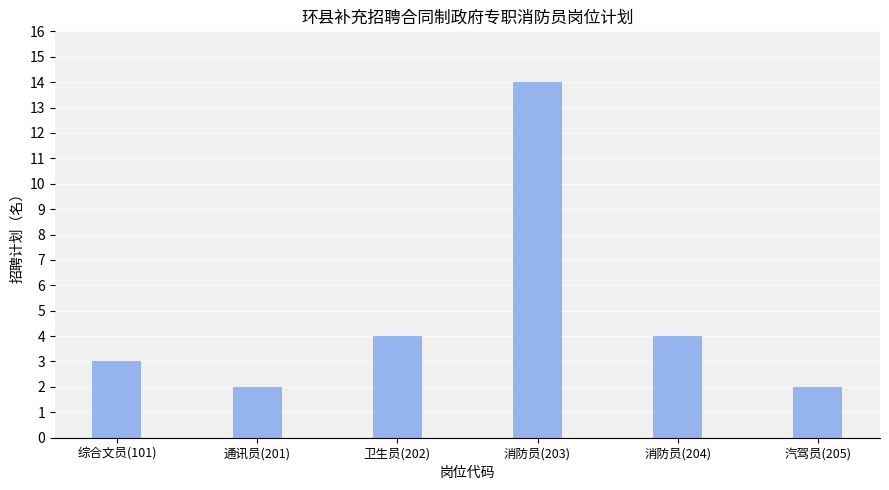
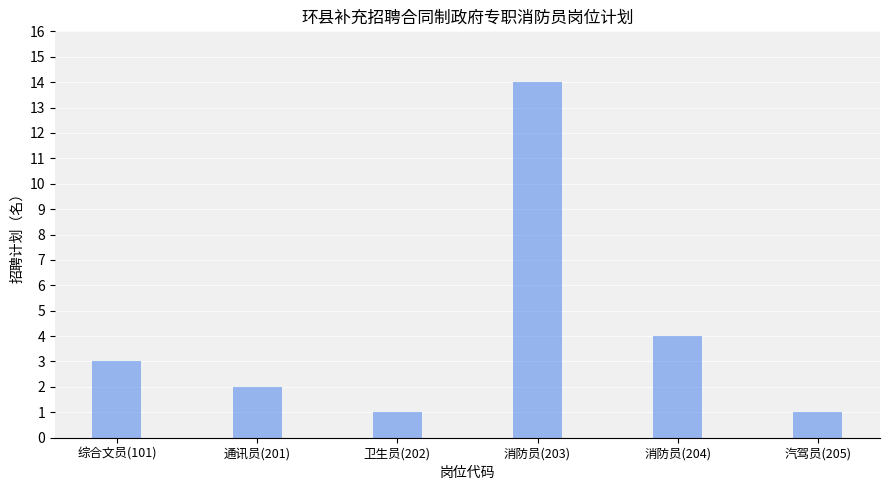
卫生员(202): 4 -> 1
汽驾员(205): 2 -> 1
